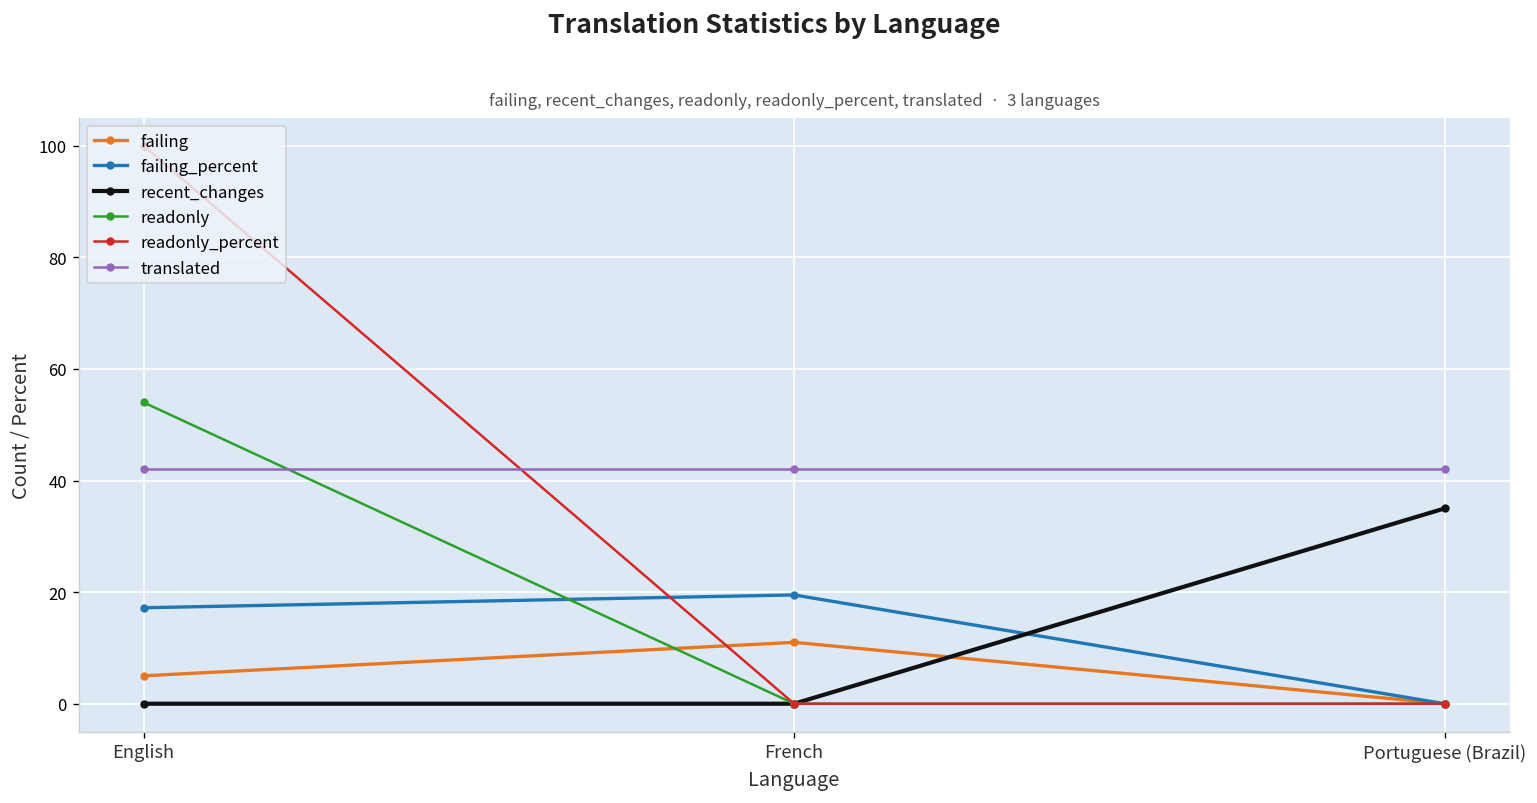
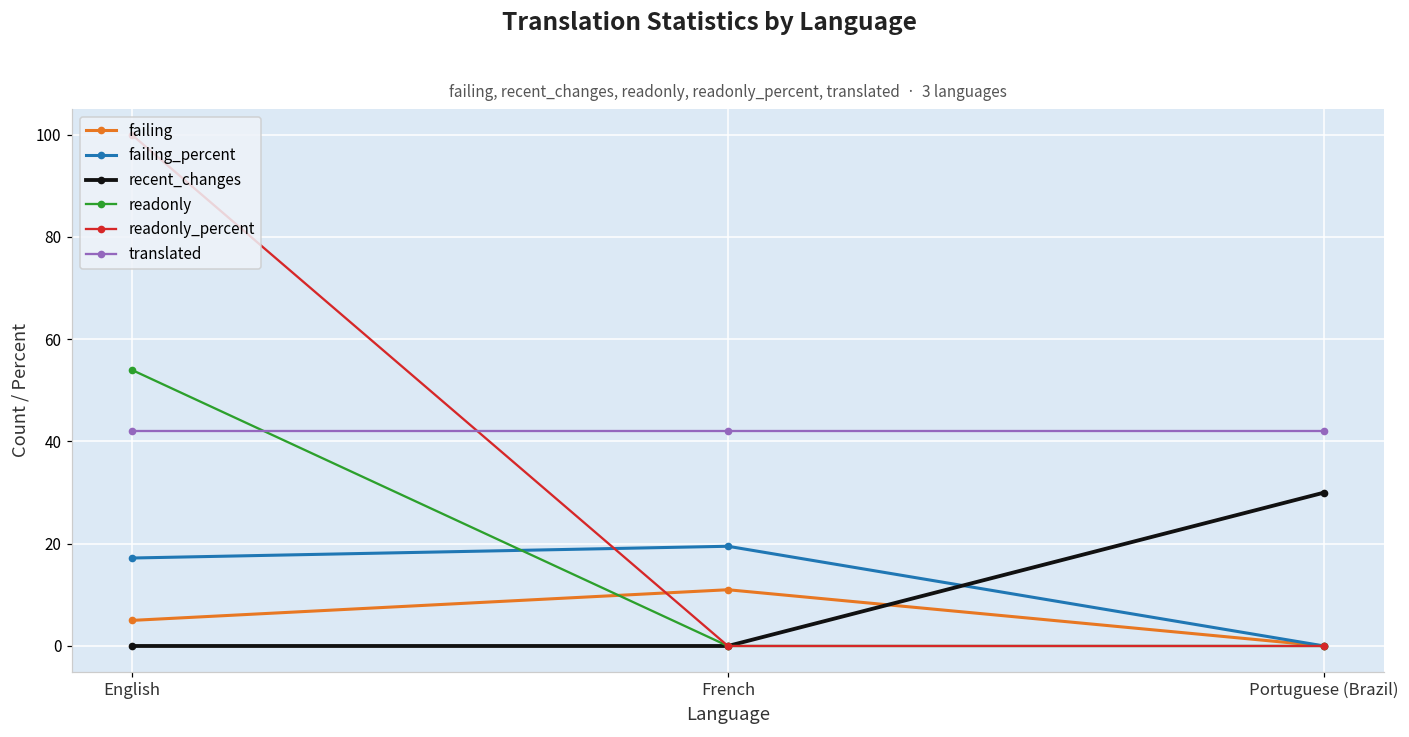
recent_changes, Portuguese (Brazil): 35 -> 30
